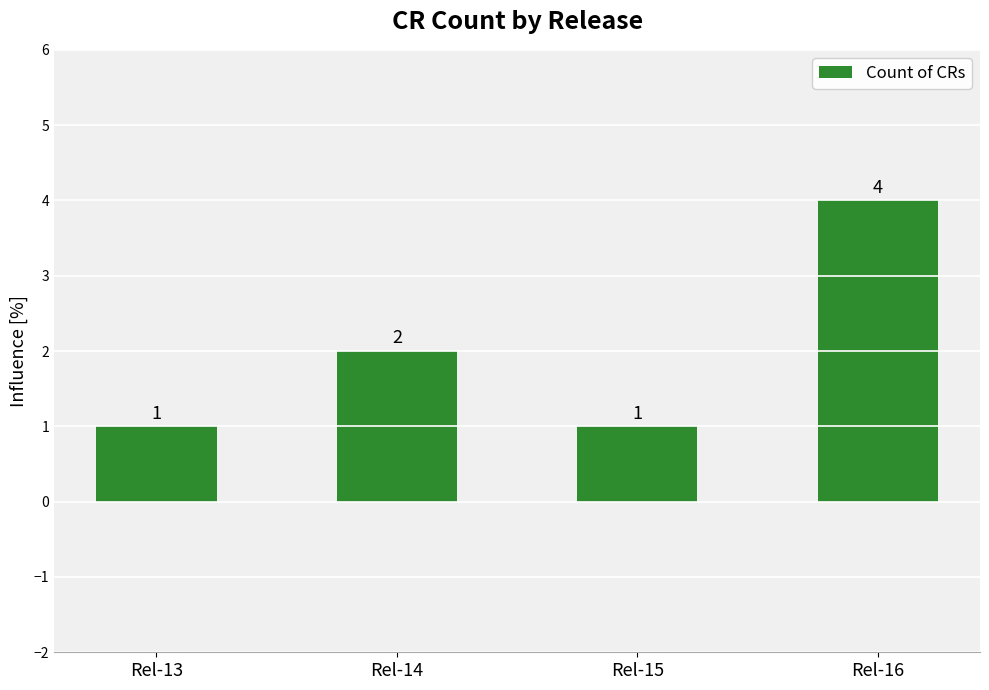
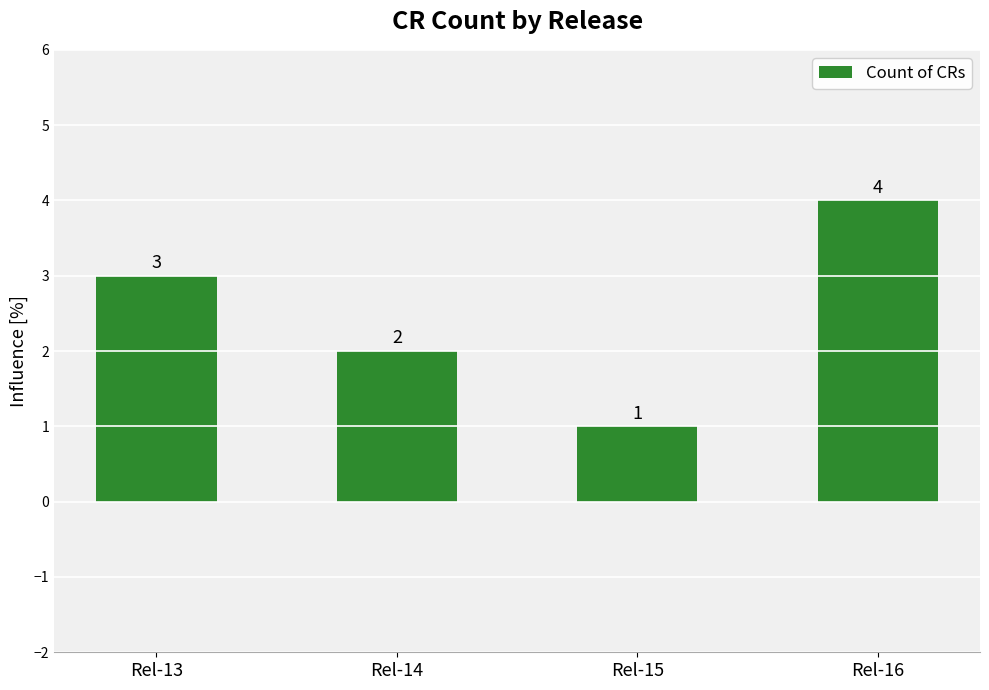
Rel-13: 1 -> 3
